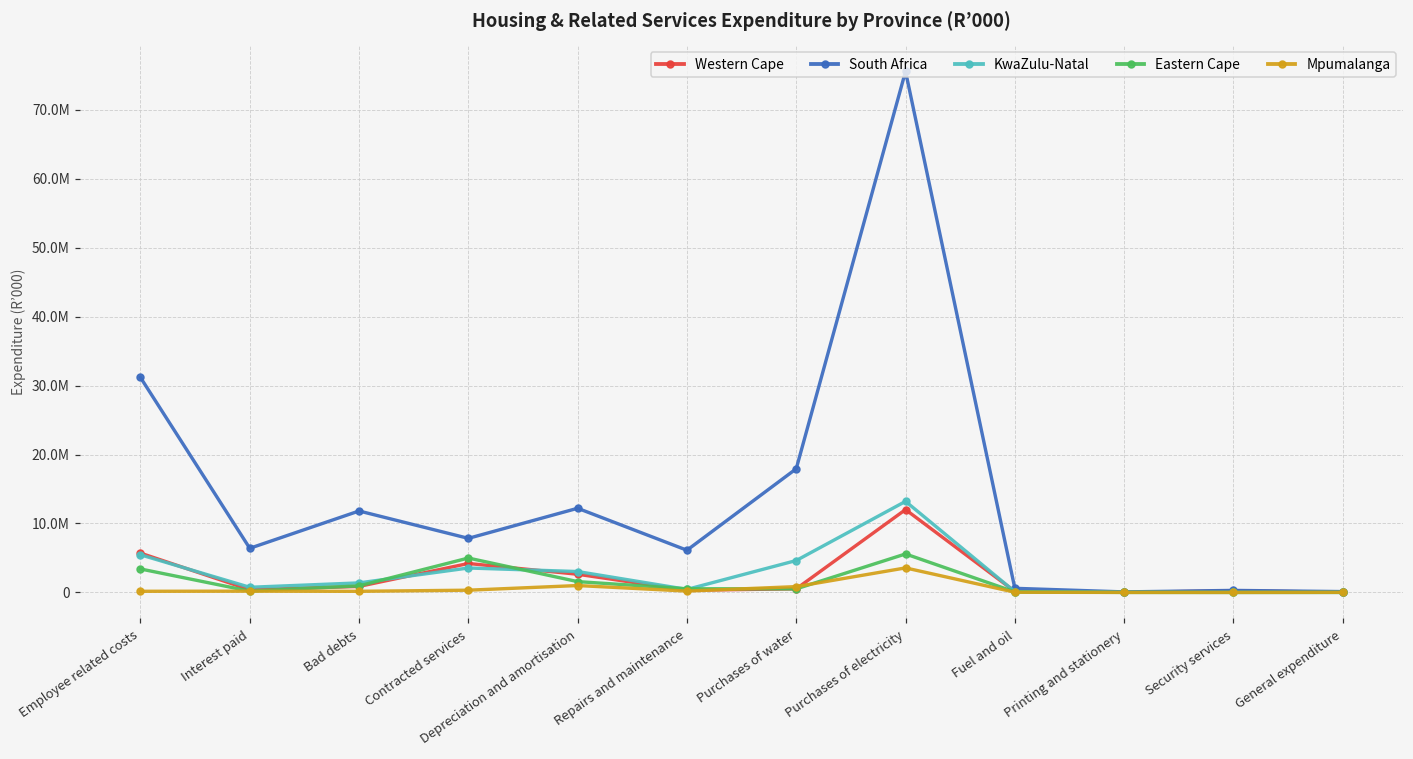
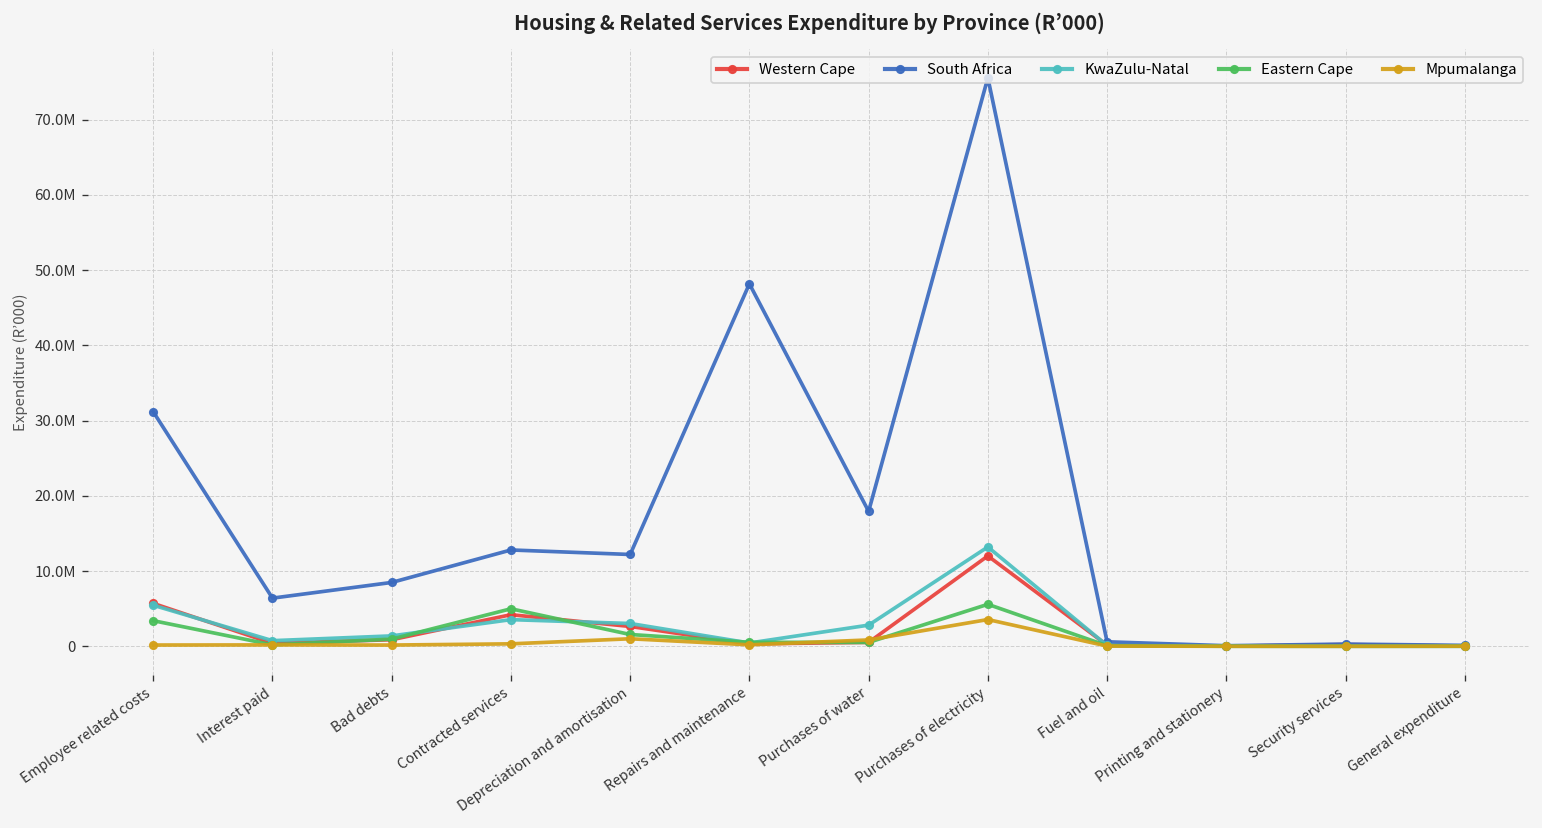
South Africa, Bad debts: 12000000 -> 8000000
South Africa, Contracted services: 8000000 -> 13000000
South Africa, Repairs and maintenance: 6000000 -> 48000000
KwaZulu-Natal, Purchases of water: 5000000 -> 3000000
